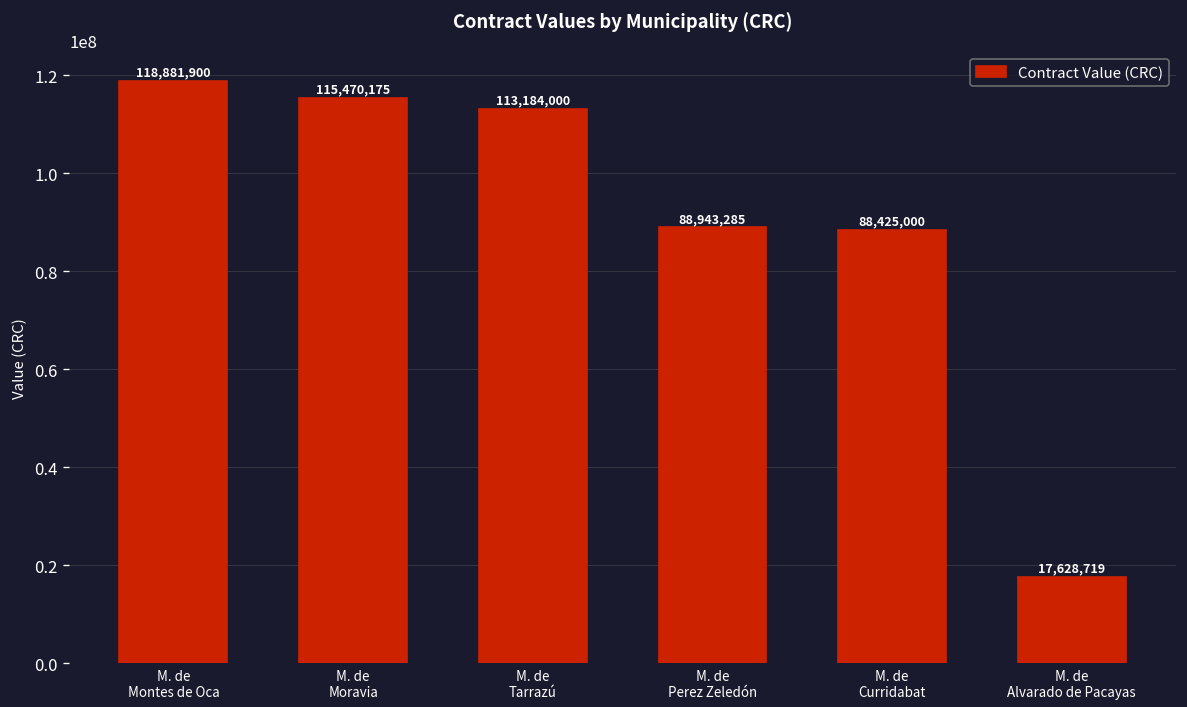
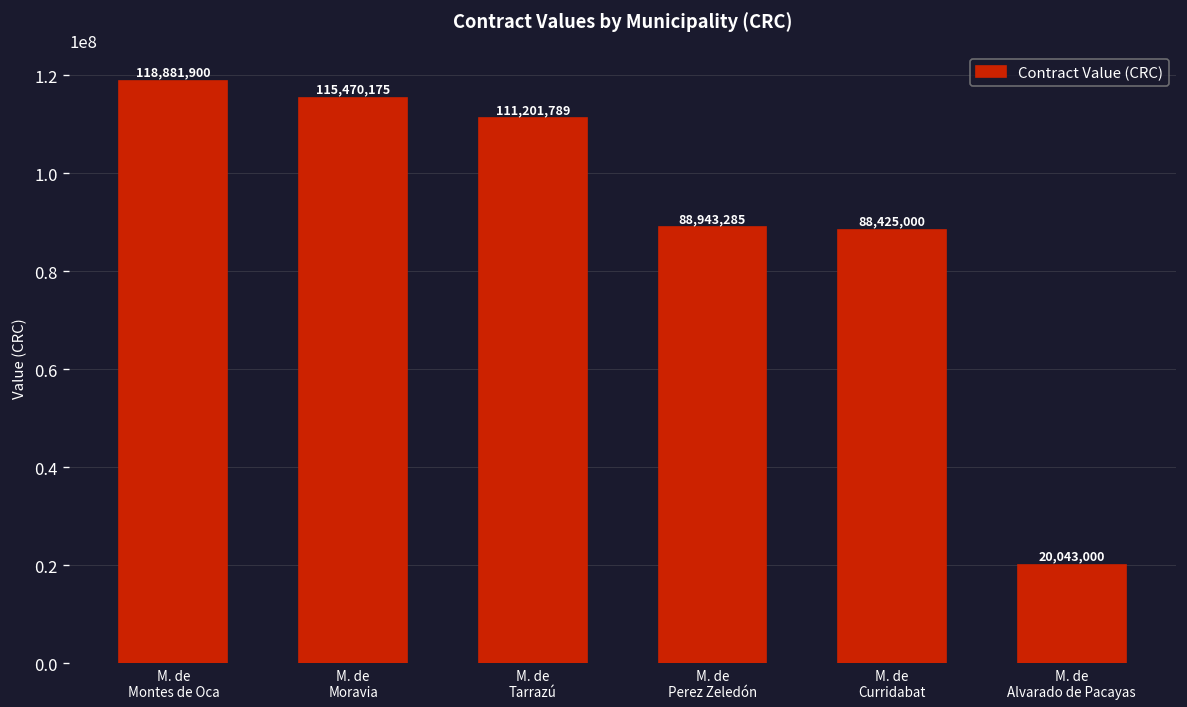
M. de Tarrazú: 113,184,000 -> 111,201,789
M. de Alvarado de Pacayas: 17,628,719 -> 20,043,000
